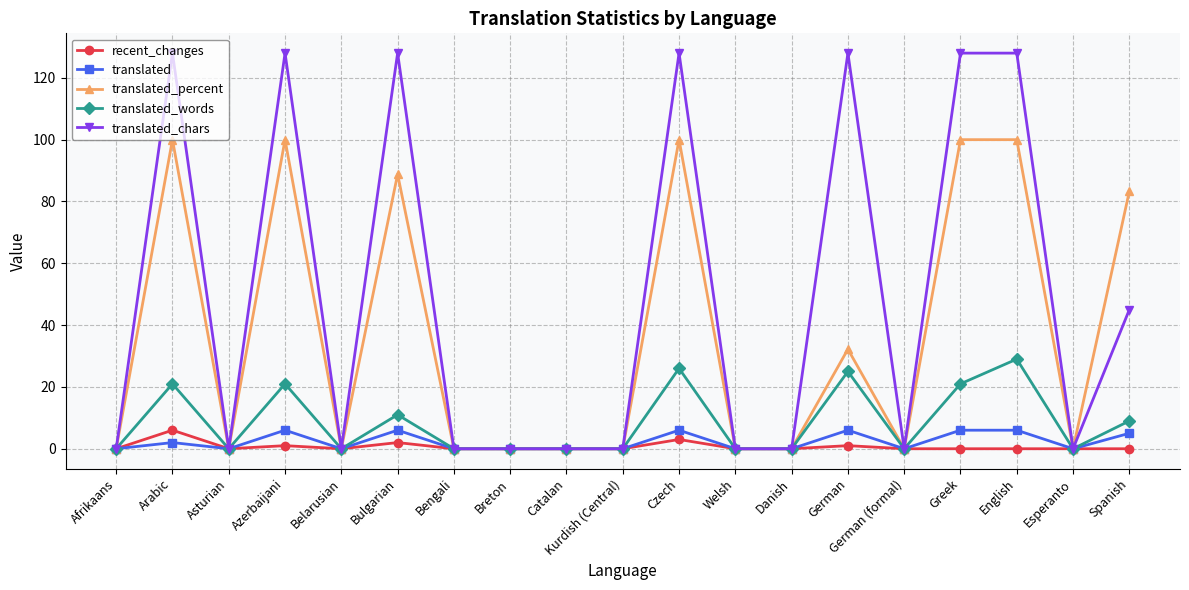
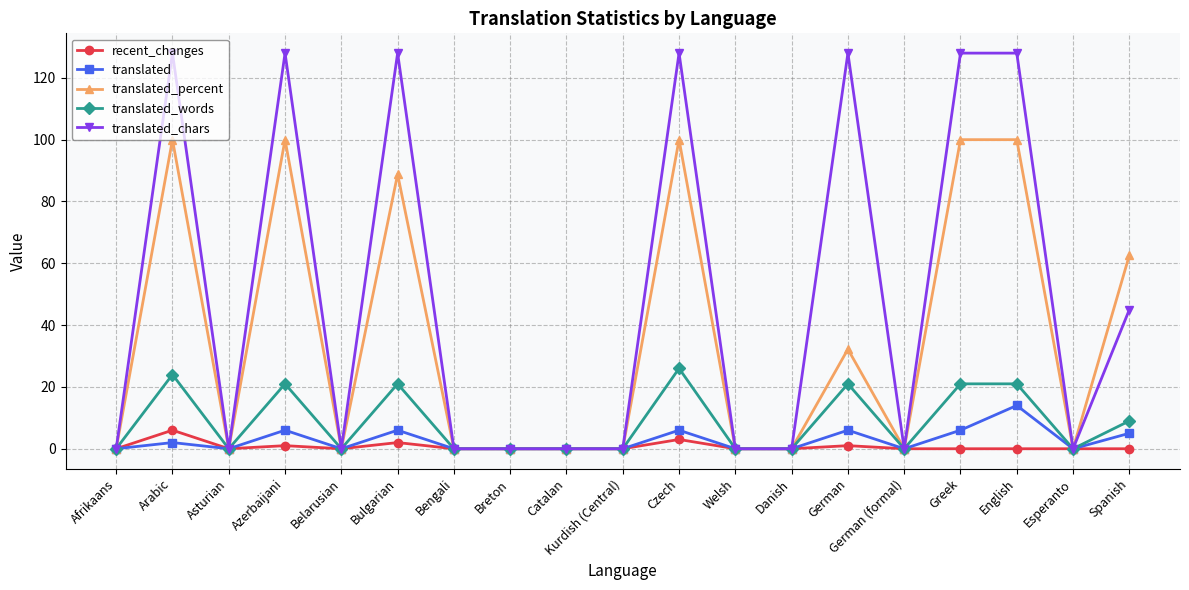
translated_words, Arabic: 21 -> 24
translated_words, Bulgarian: 11 -> 21
translated_words, German: 25 -> 21
translated, English: 6 -> 14
translated_words, English: 29 -> 21
translated_percent, Spanish: 83 -> 63
